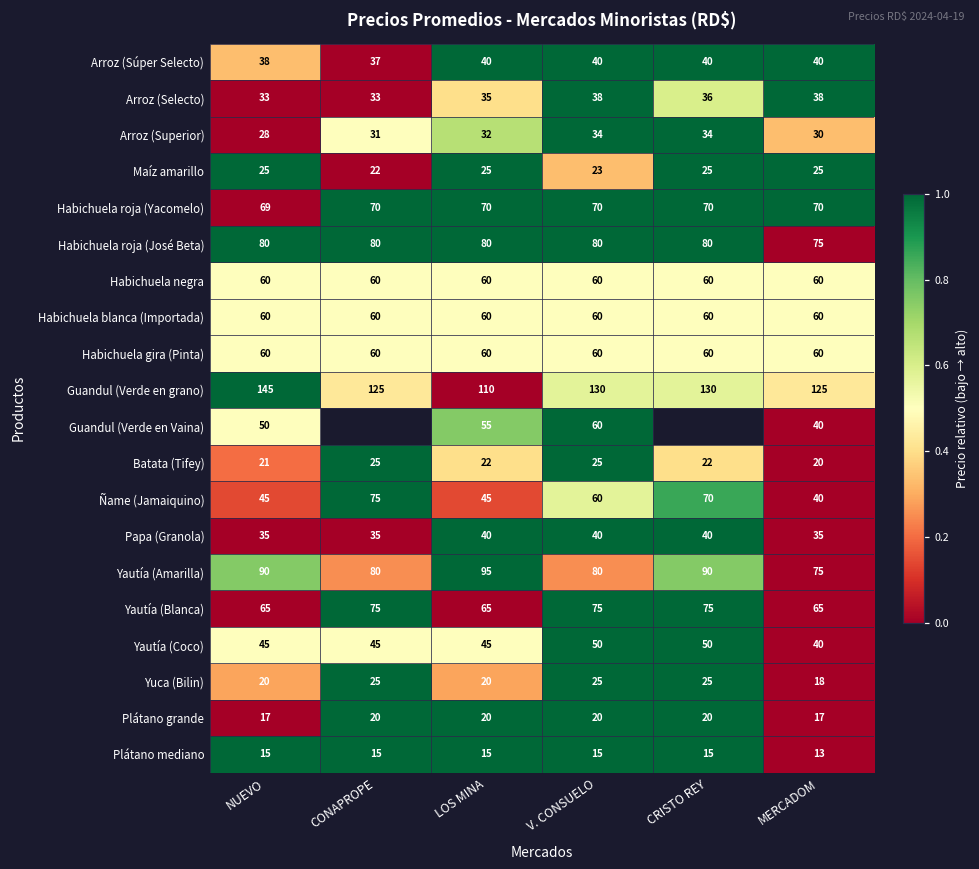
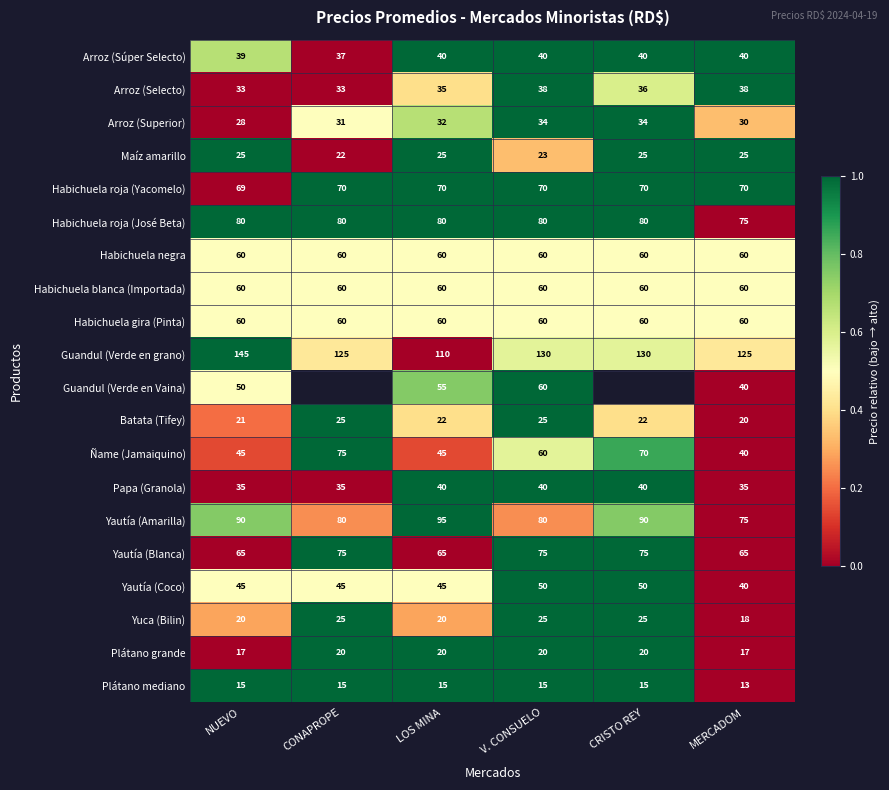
Arroz (Súper Selecto), NUEVO: 38 -> 39
